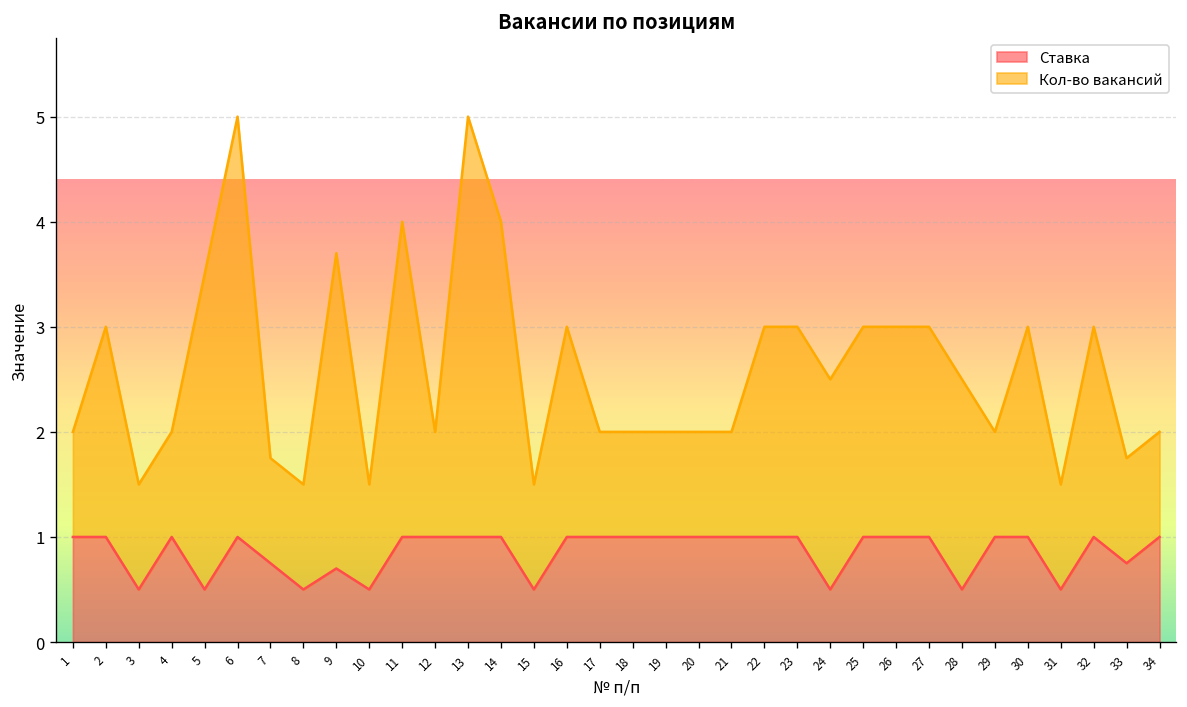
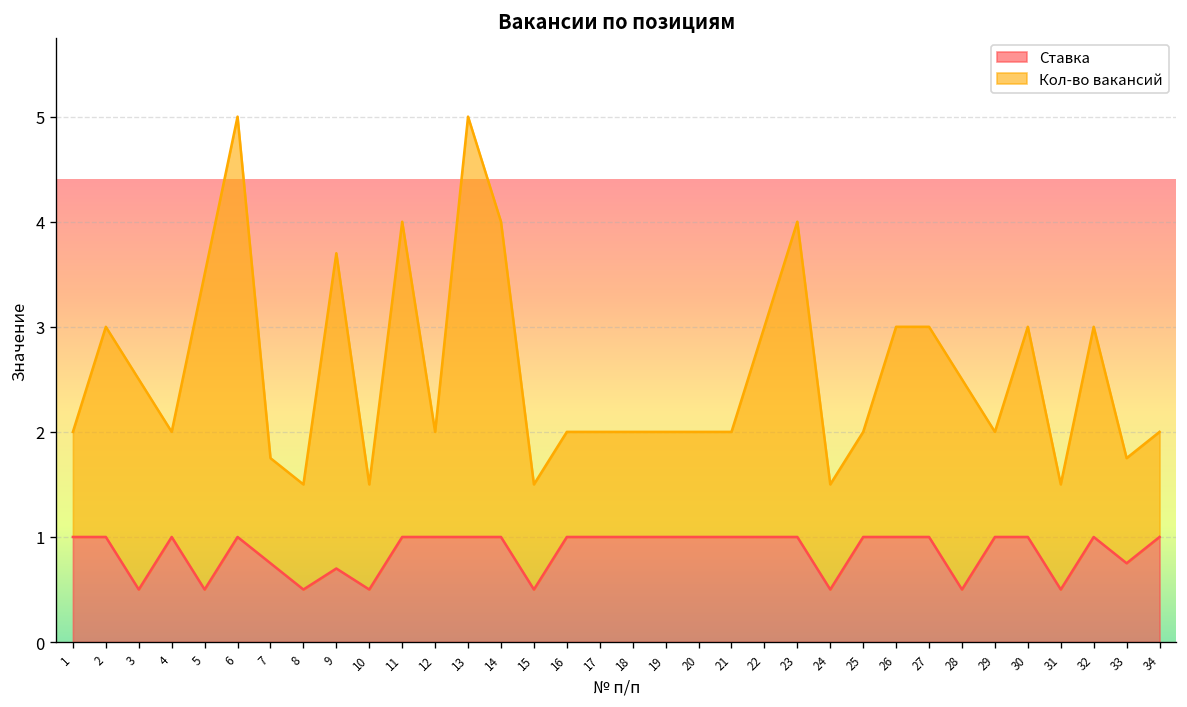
Кол-во вакансий, 3: 1 -> 2
Кол-во вакансий, 16: 2 -> 1
Кол-во вакансий, 23: 2 -> 3
Кол-во вакансий, 24: 2 -> 1
Кол-во вакансий, 25: 2 -> 1
